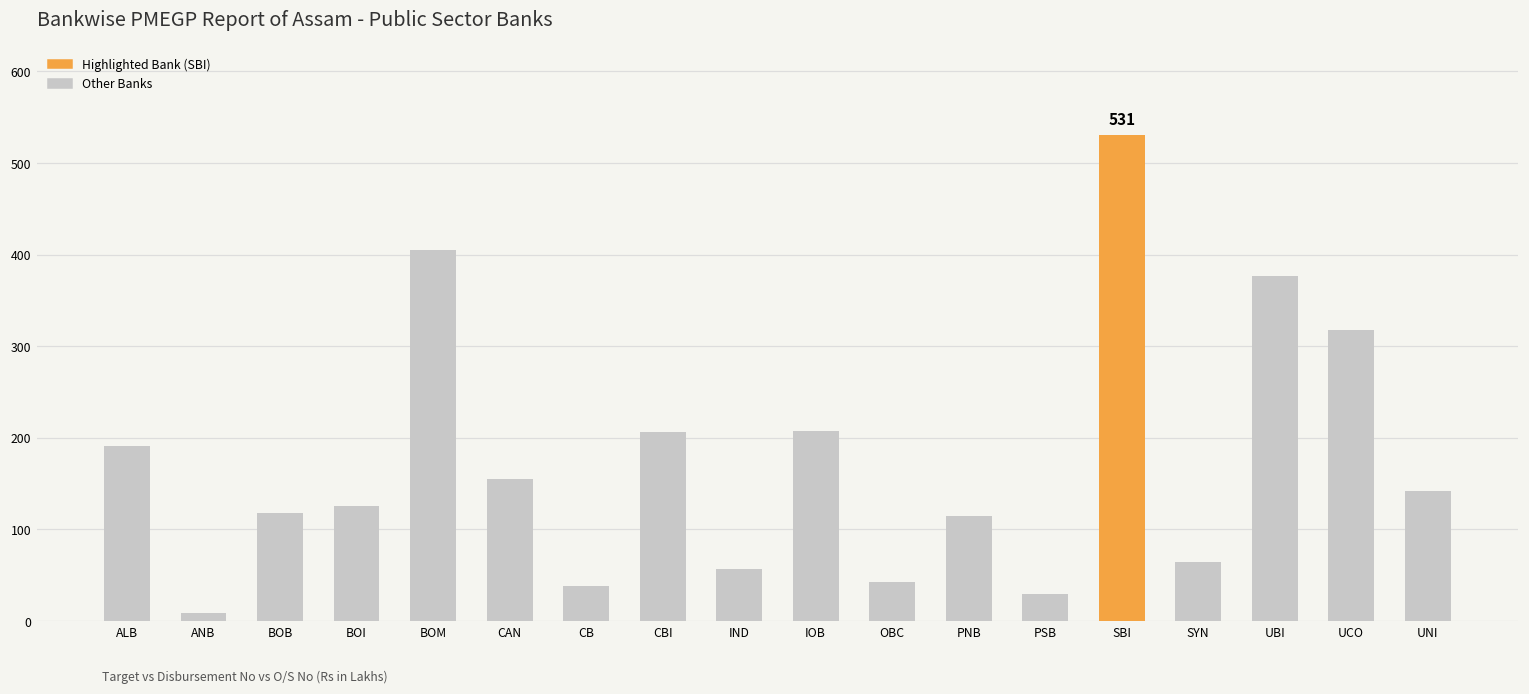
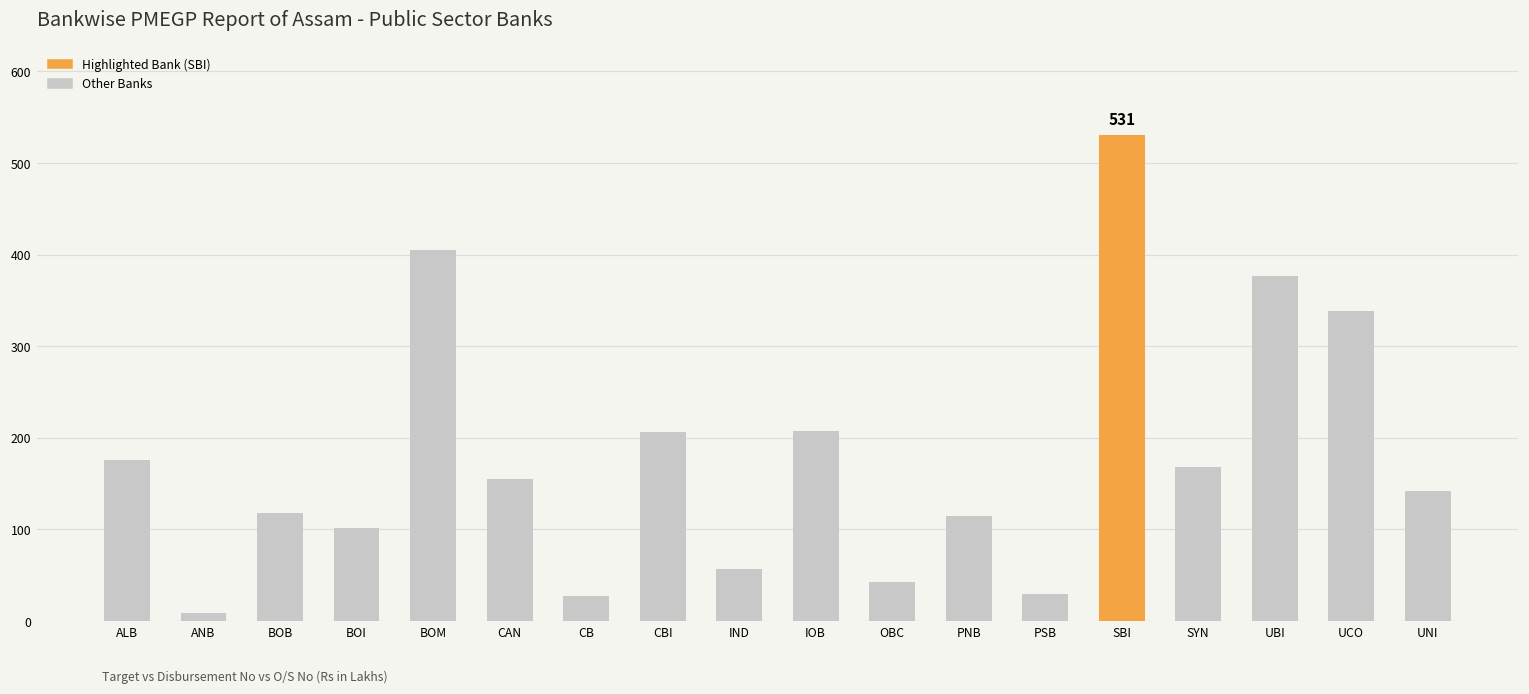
ALB: 190 -> 180
BOI: 130 -> 100
CB: 40 -> 30
SYN: 60 -> 170
UCO: 320 -> 340
